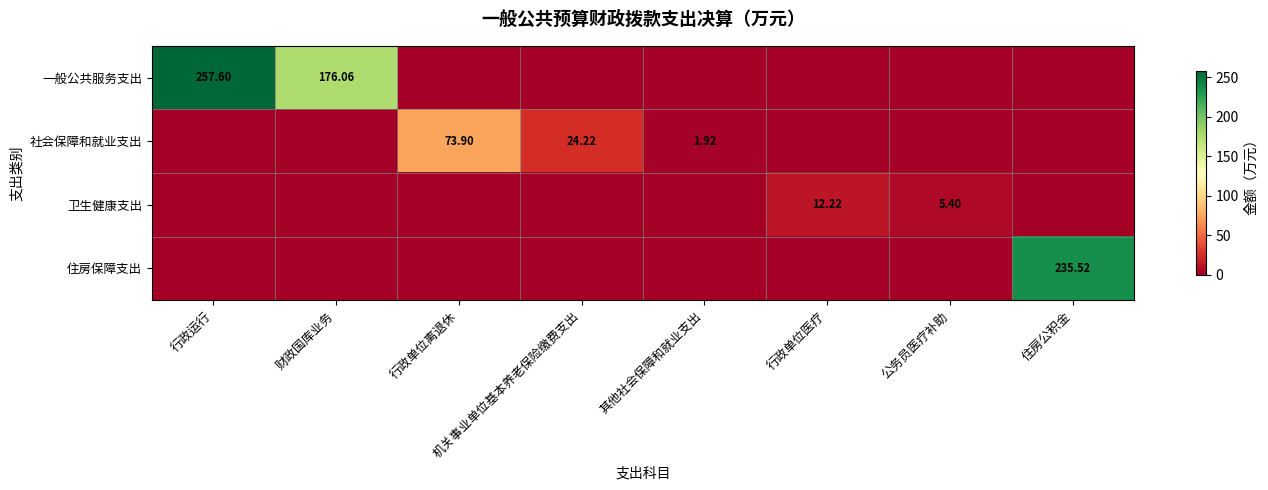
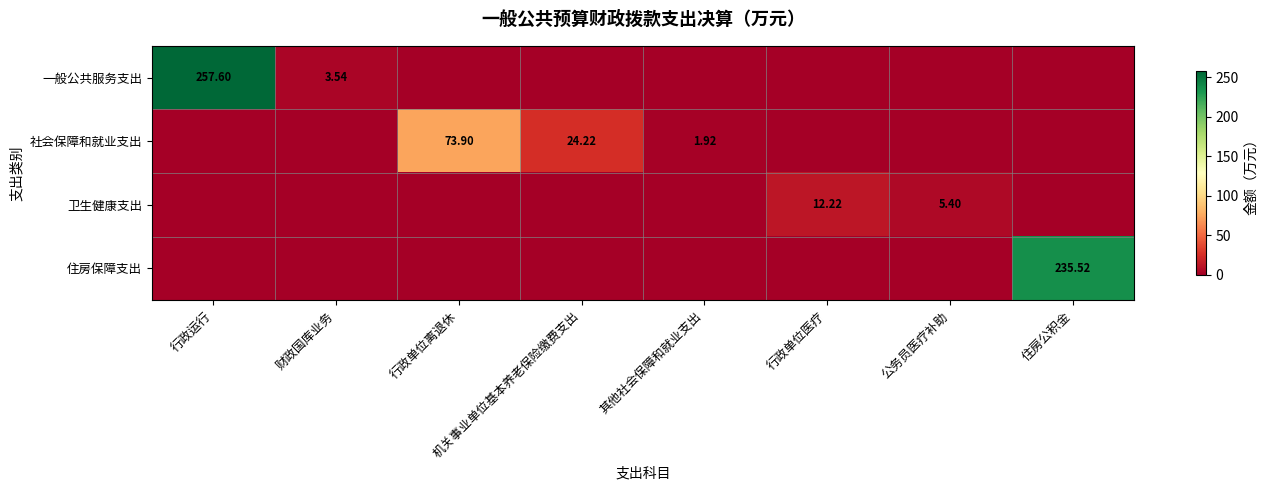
一般公共服务支出, 财政国库业务: 176.06 -> 3.54
